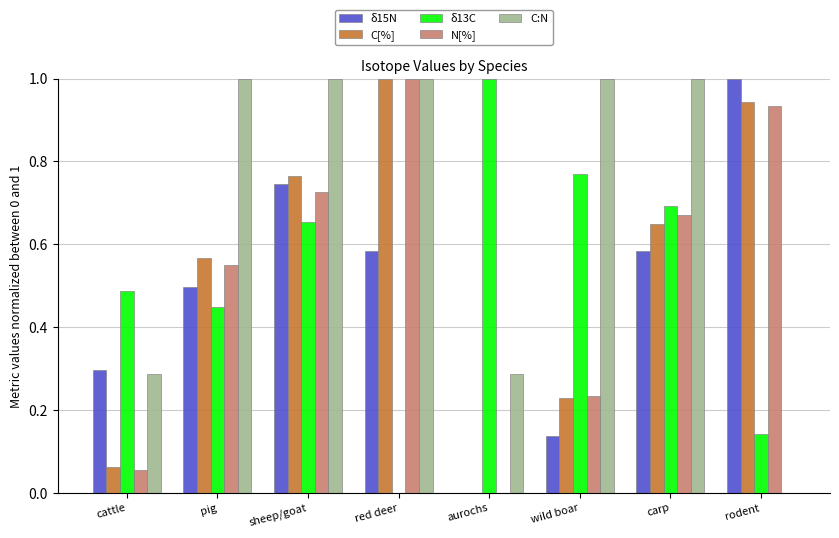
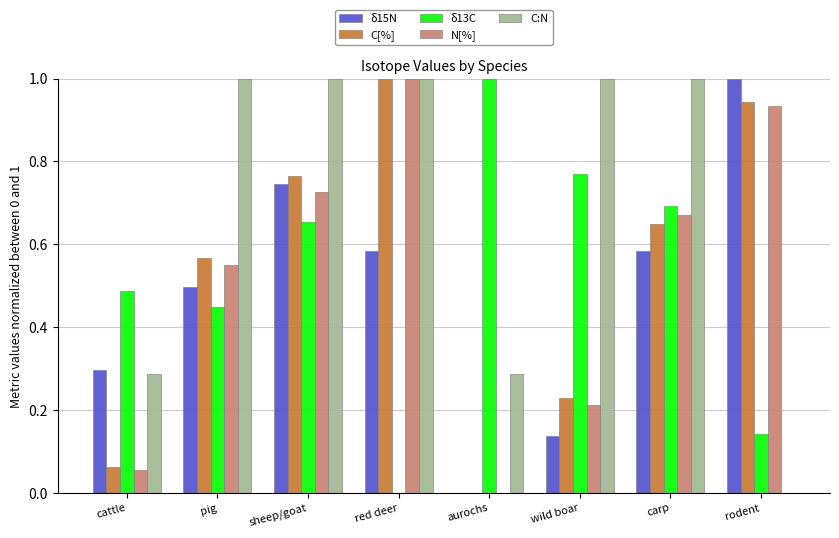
N[%], wild boar: 0.23 -> 0.21
